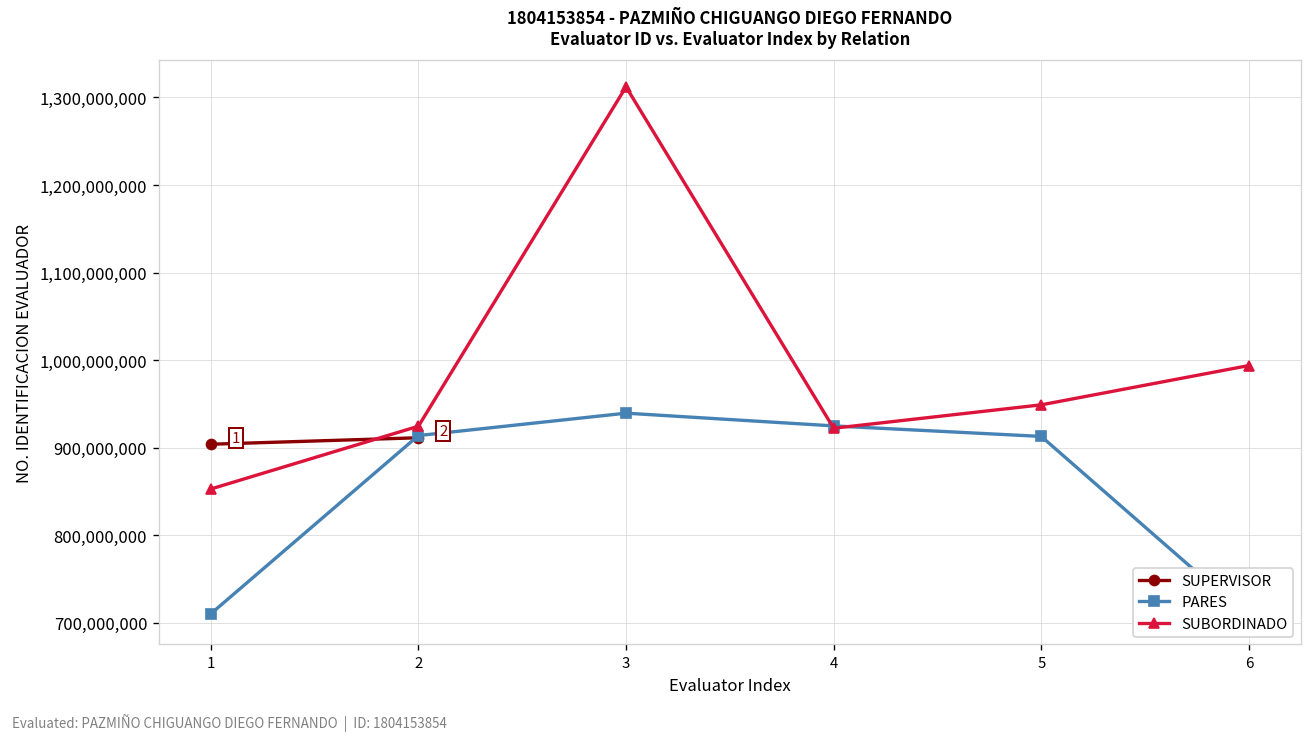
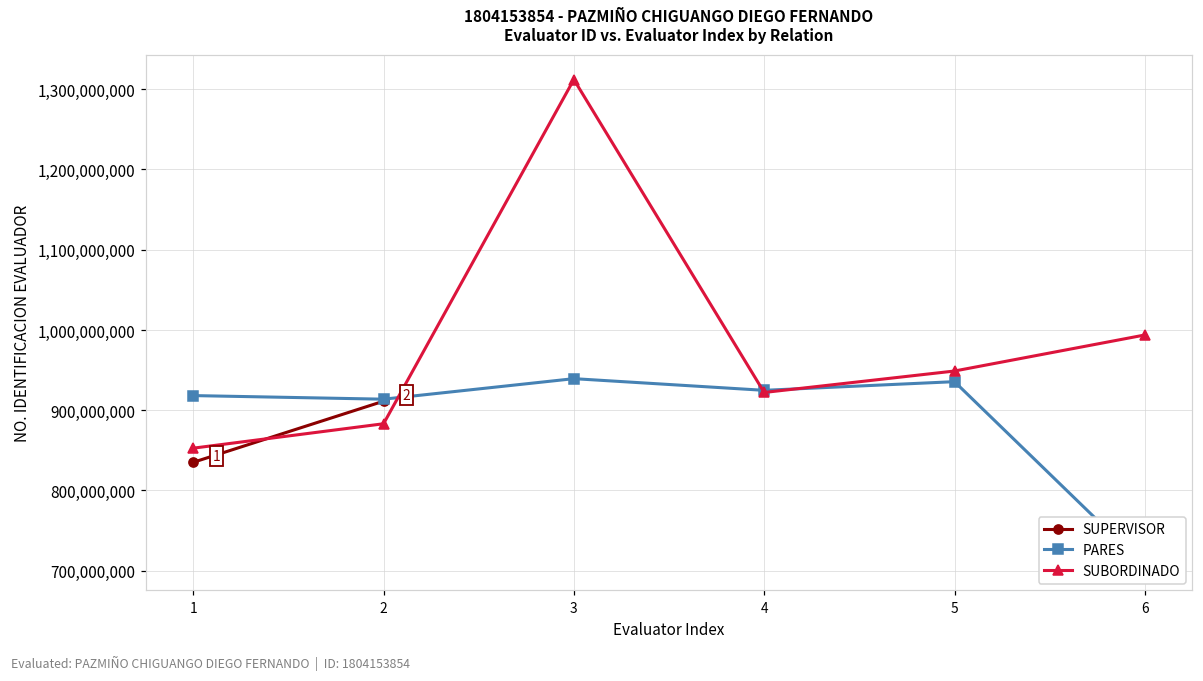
SUPERVISOR, 1: 900,000,000 -> 840,000,000
PARES, 1: 710,000,000 -> 920,000,000
SUBORDINADO, 2: 920,000,000 -> 880,000,000
PARES, 5: 910,000,000 -> 940,000,000
